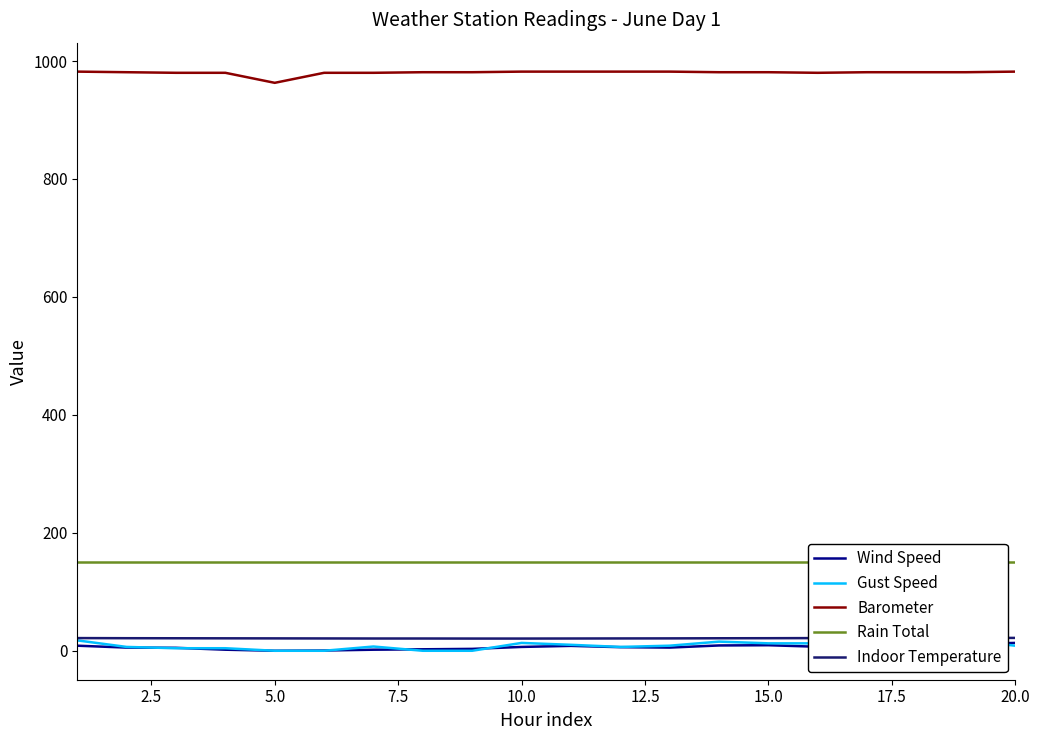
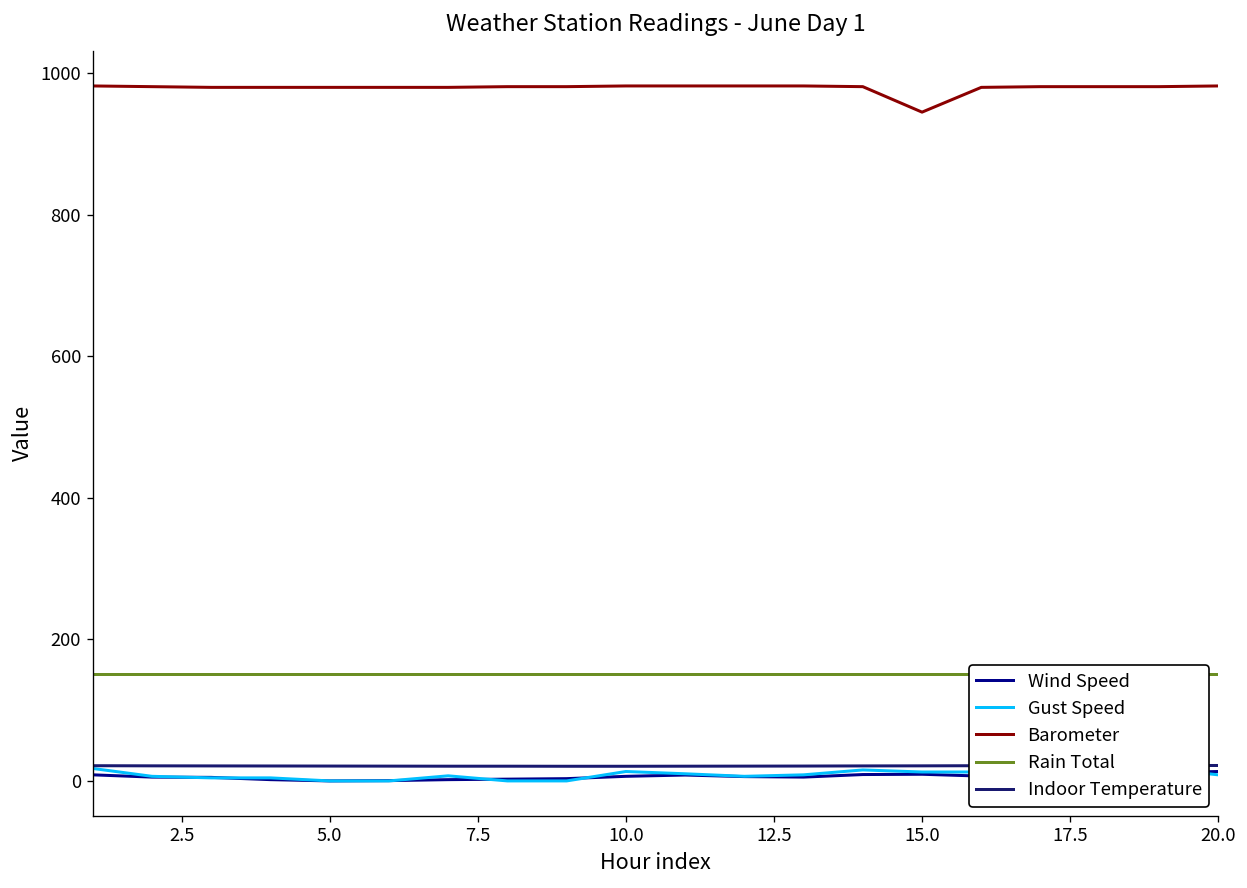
Barometer, 5.0: 960 -> 980
Barometer, 15.0: 980 -> 950
